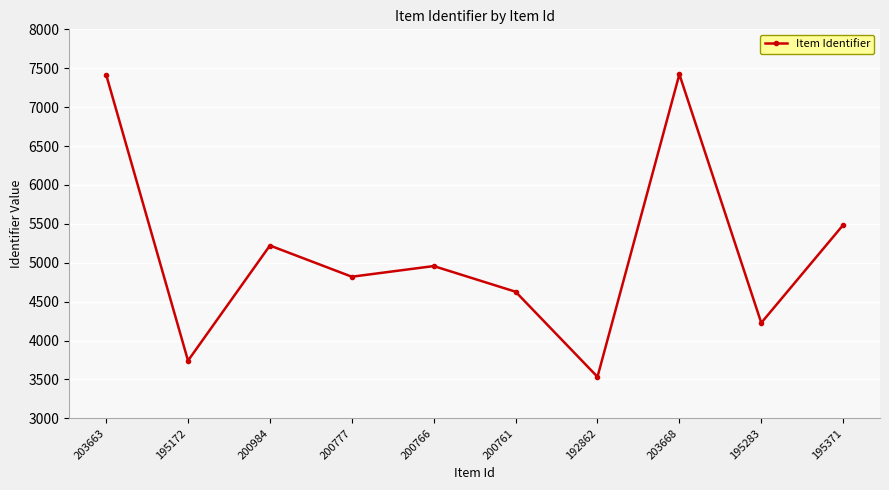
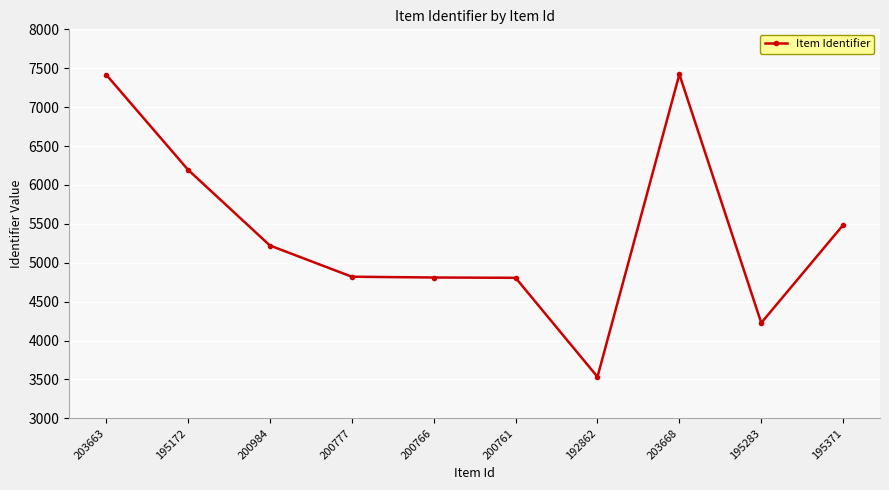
195172: 3700 -> 6200
200766: 5000 -> 4800
200761: 4600 -> 4800
